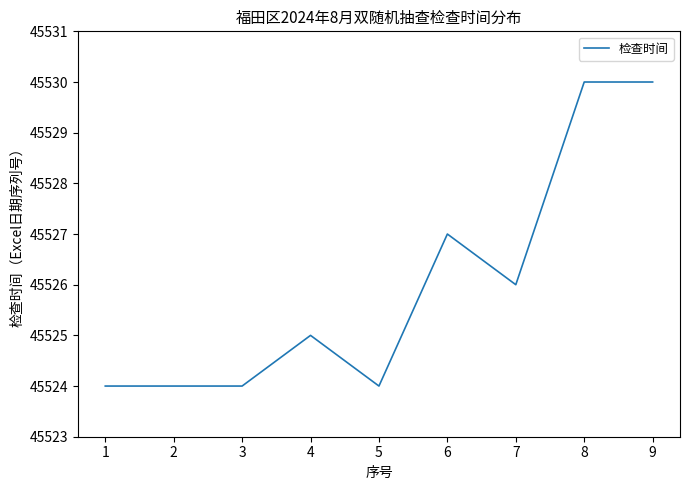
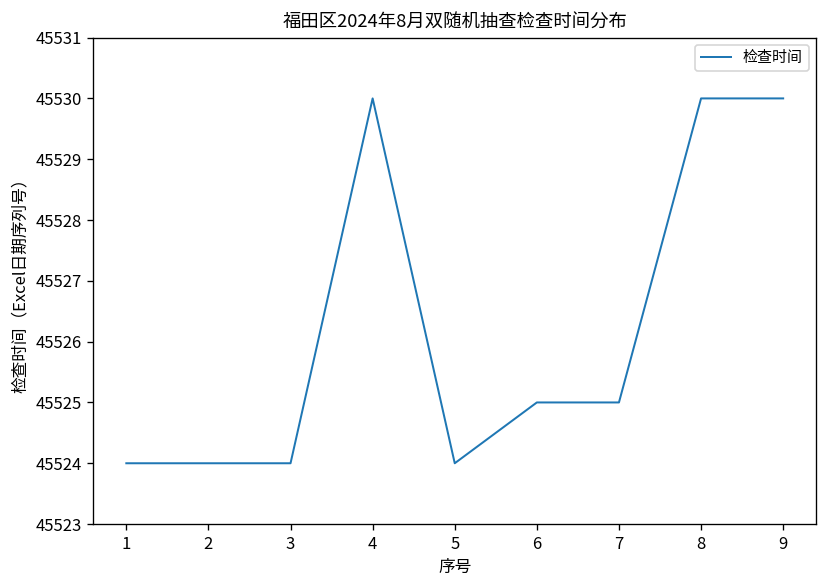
4: 45525 -> 45530
6: 45527 -> 45525
7: 45526 -> 45525
